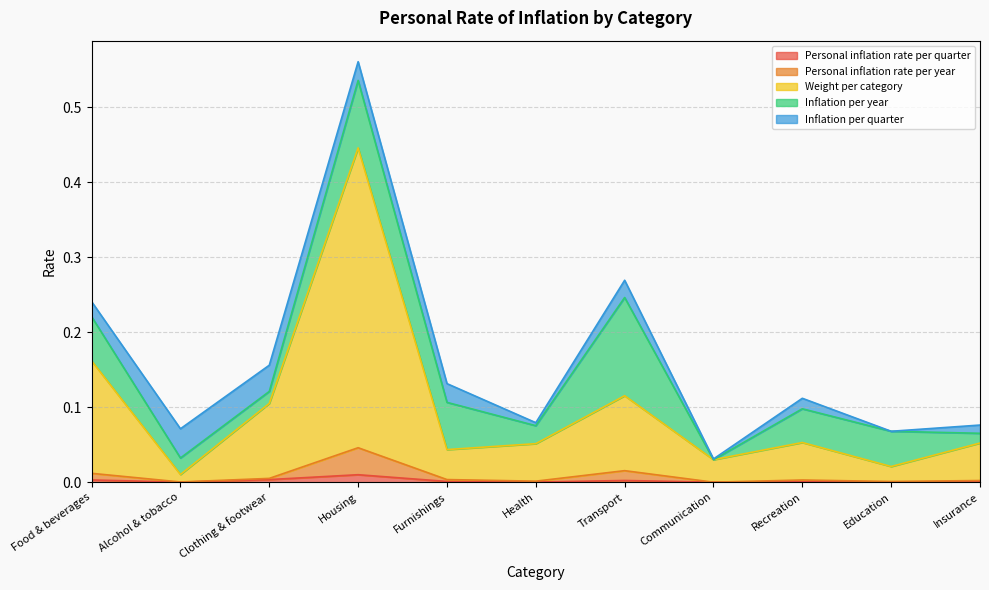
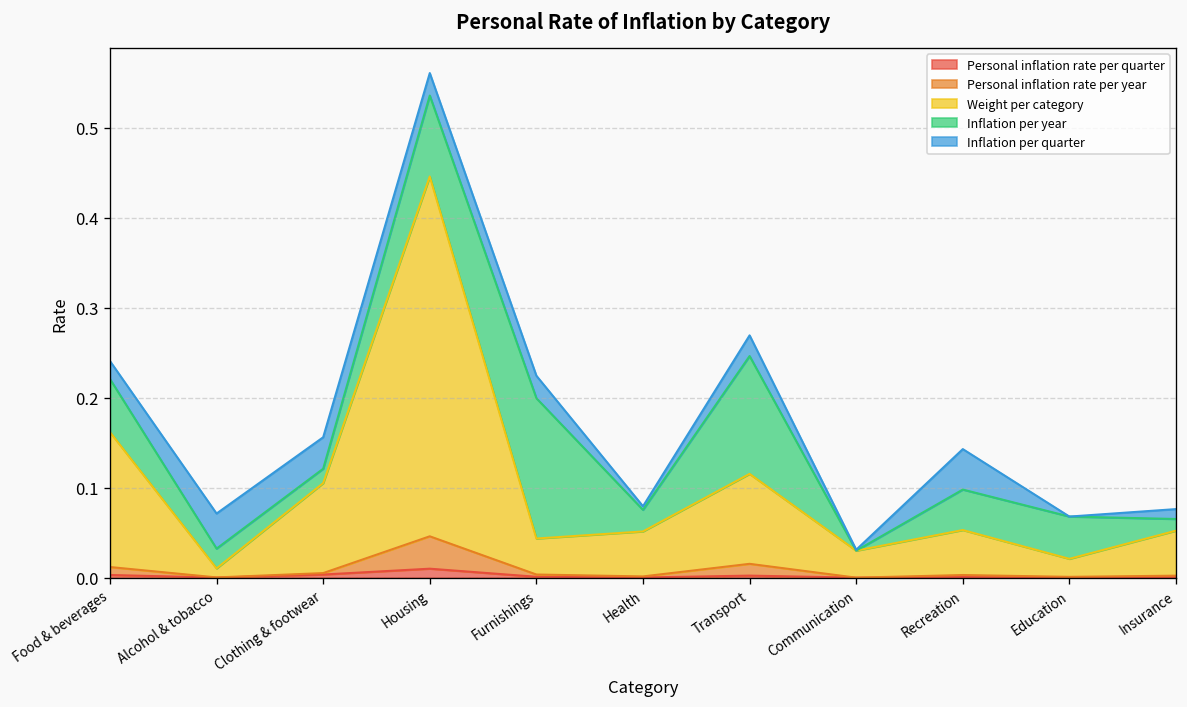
Inflation per year, Furnishings: 0.06 -> 0.16
Inflation per quarter, Recreation: 0.01 -> 0.05
